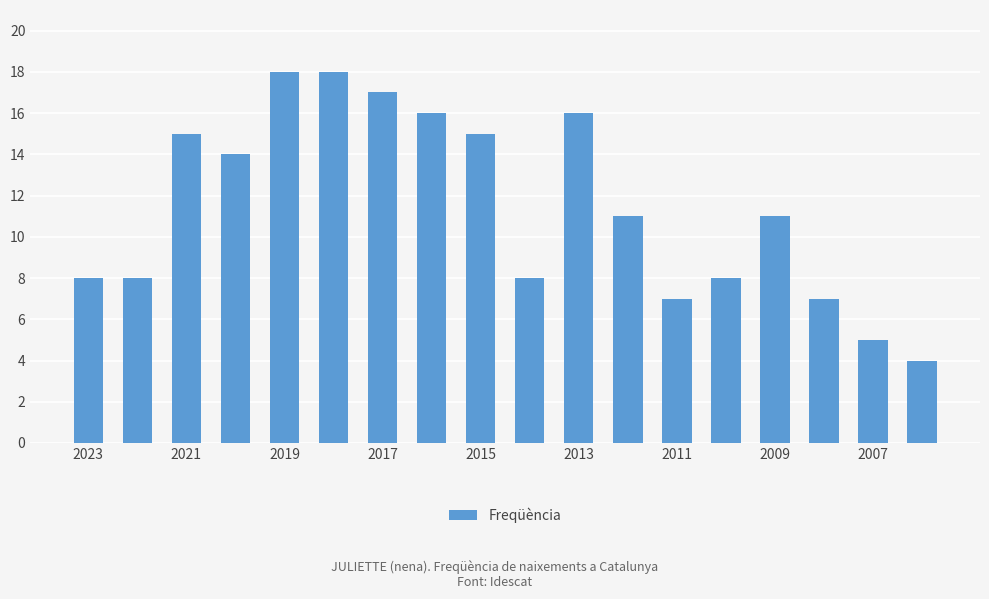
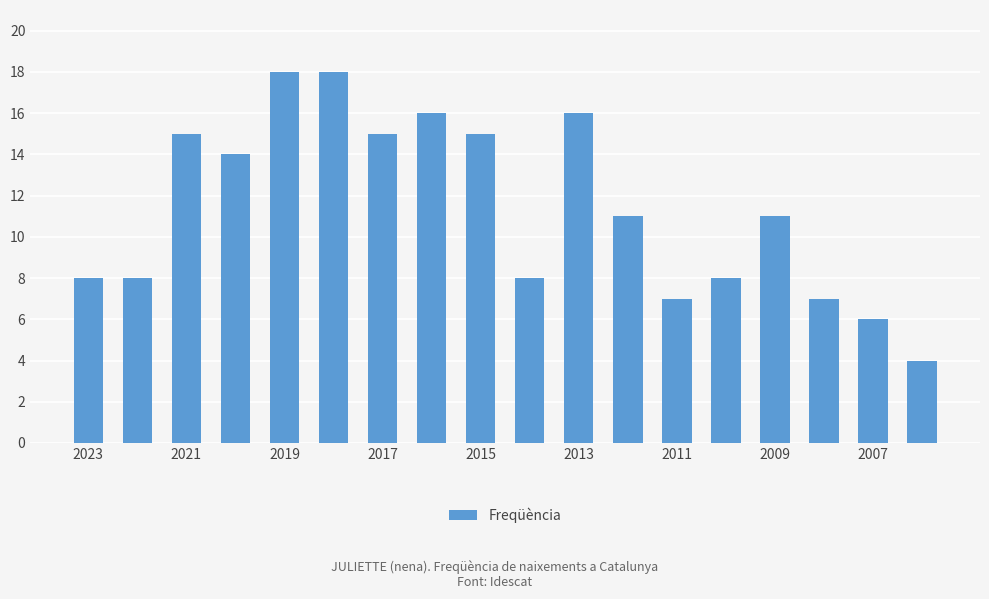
2017: 17 -> 15
2007: 5 -> 6
